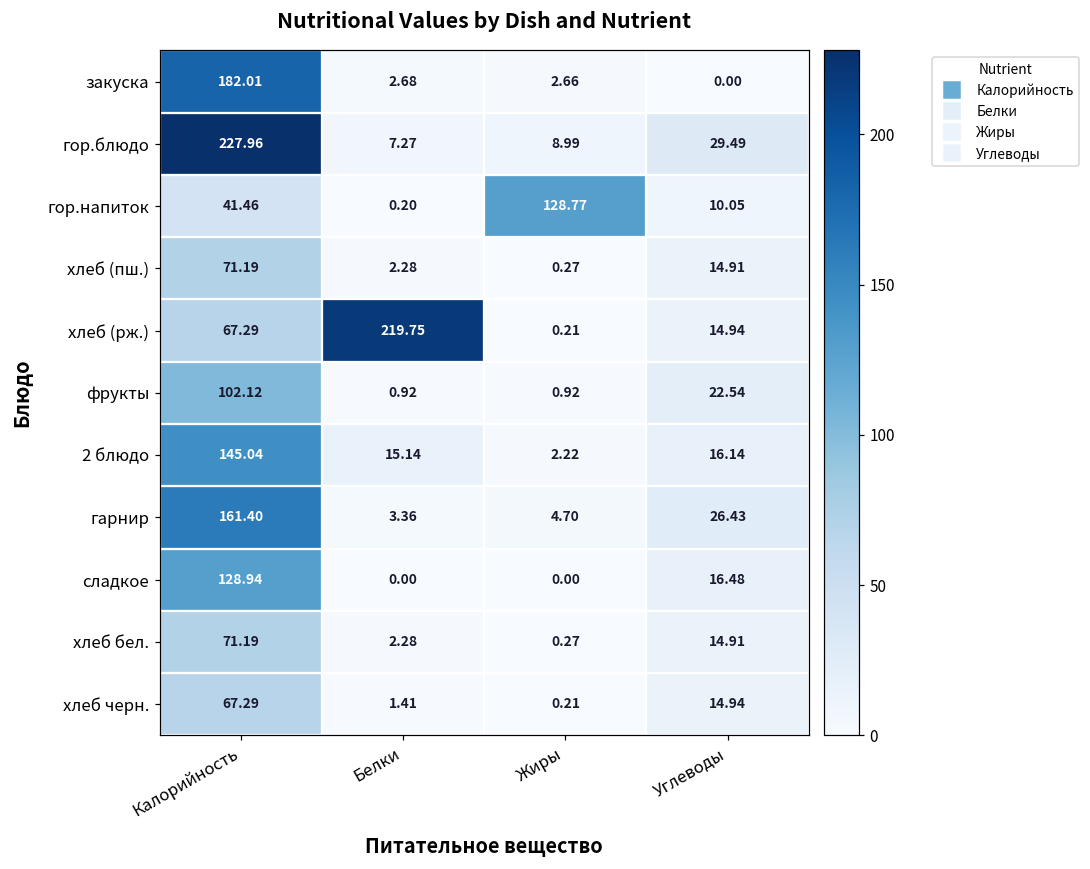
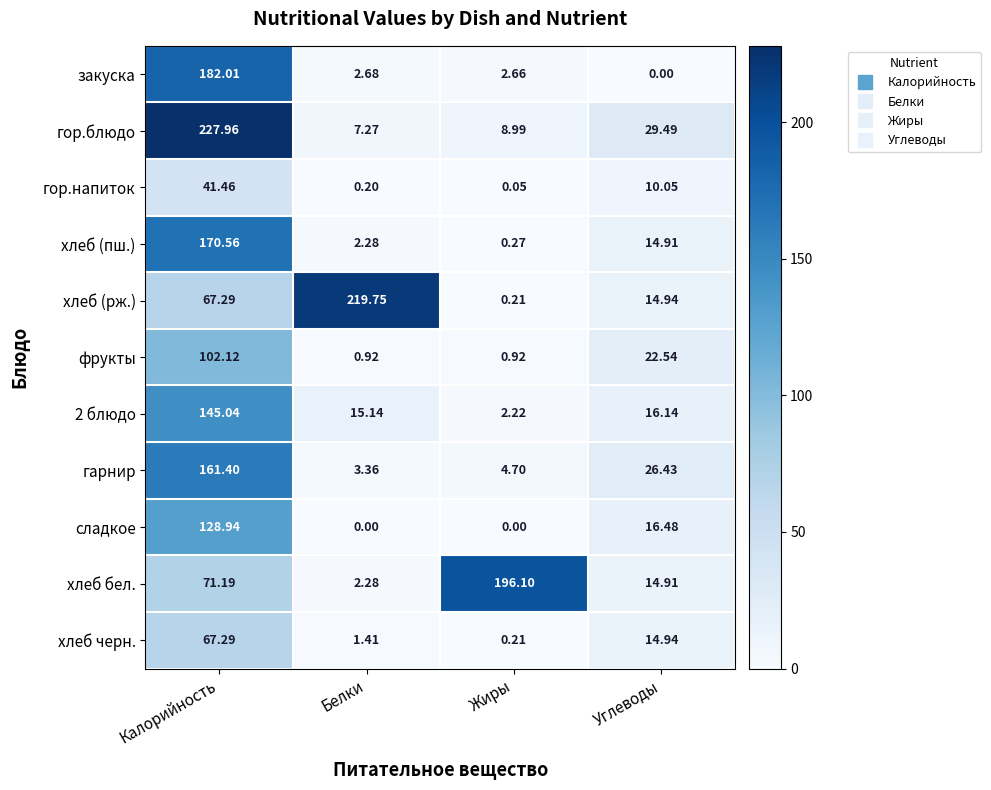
гор.напиток, Жиры: 128.77 -> 0.05
хлеб (пш.), Калорийность: 71.19 -> 170.56
хлеб бел., Жиры: 0.27 -> 196.10
